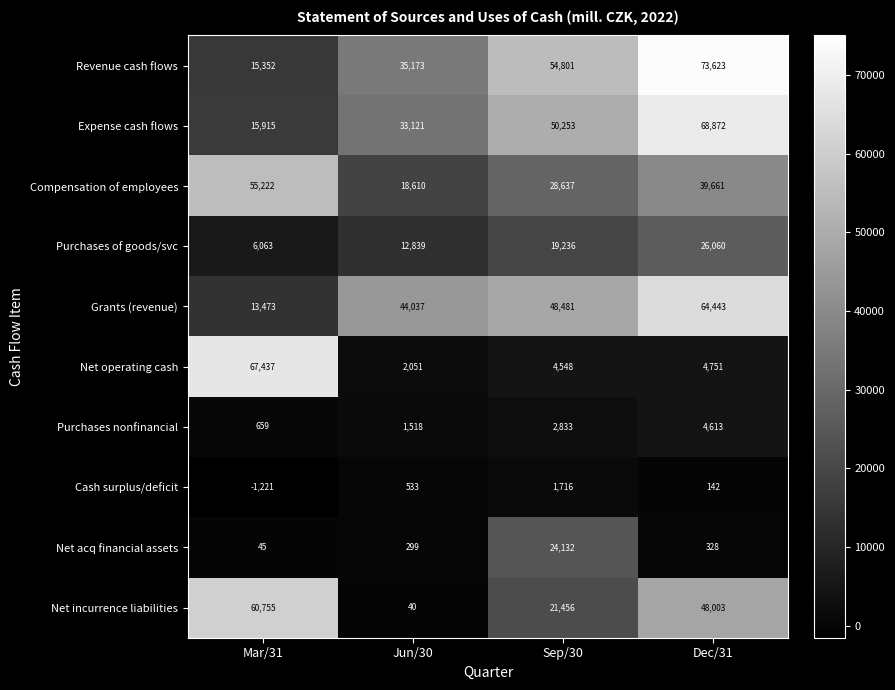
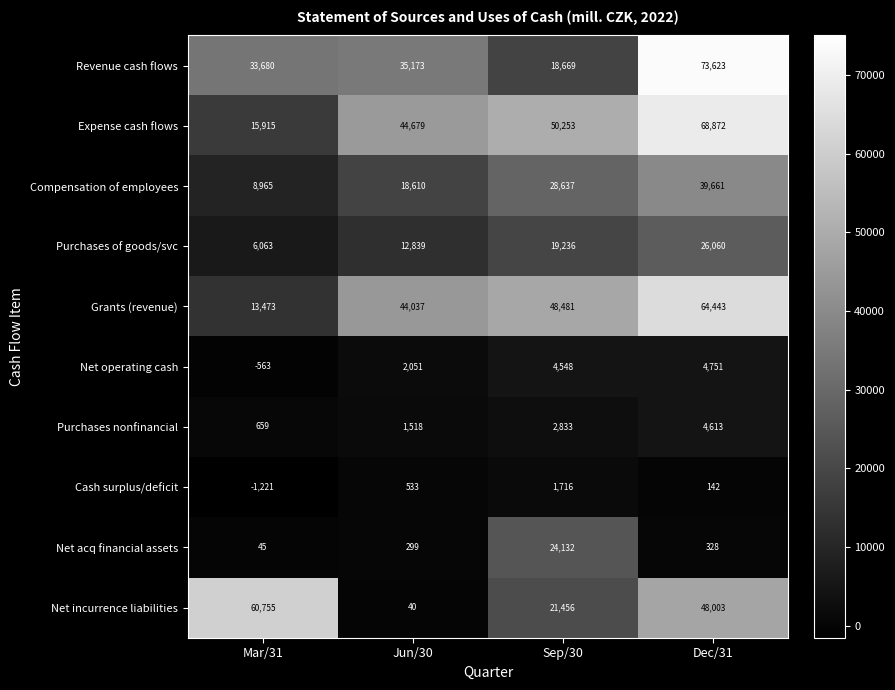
Revenue cash flows, Mar/31: 15,352 -> 33,680
Revenue cash flows, Sep/30: 54,801 -> 18,669
Expense cash flows, Jun/30: 33,121 -> 44,679
Compensation of employees, Mar/31: 55,222 -> 8,965
Net operating cash, Mar/31: 67,437 -> -563
